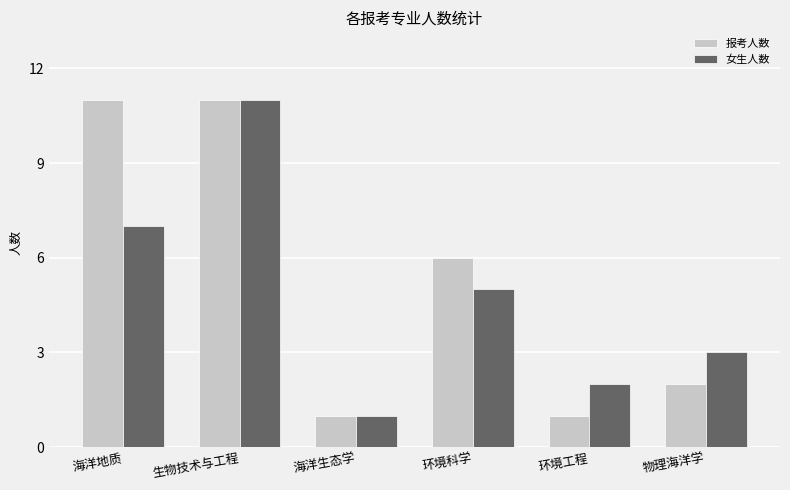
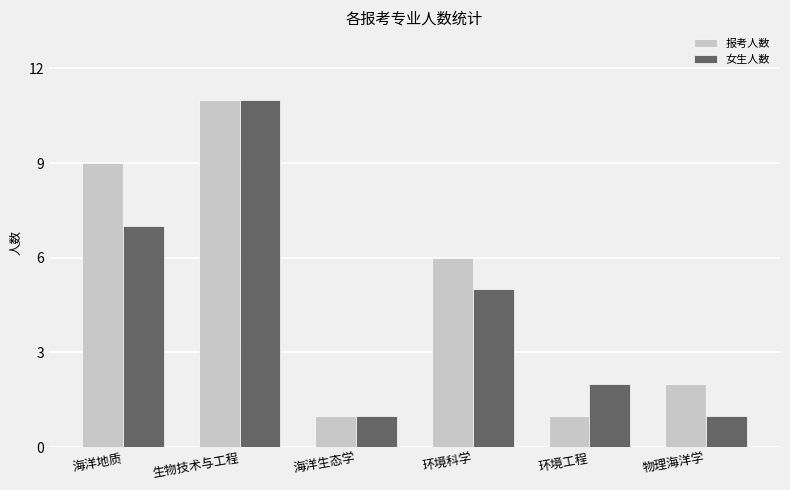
报考人数, 海洋地质: 11 -> 9
女生人数, 物理海洋学: 3 -> 1
